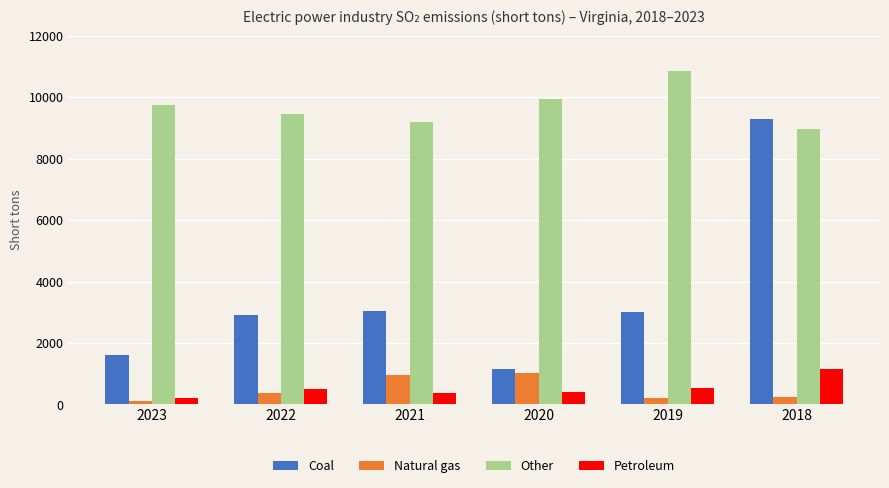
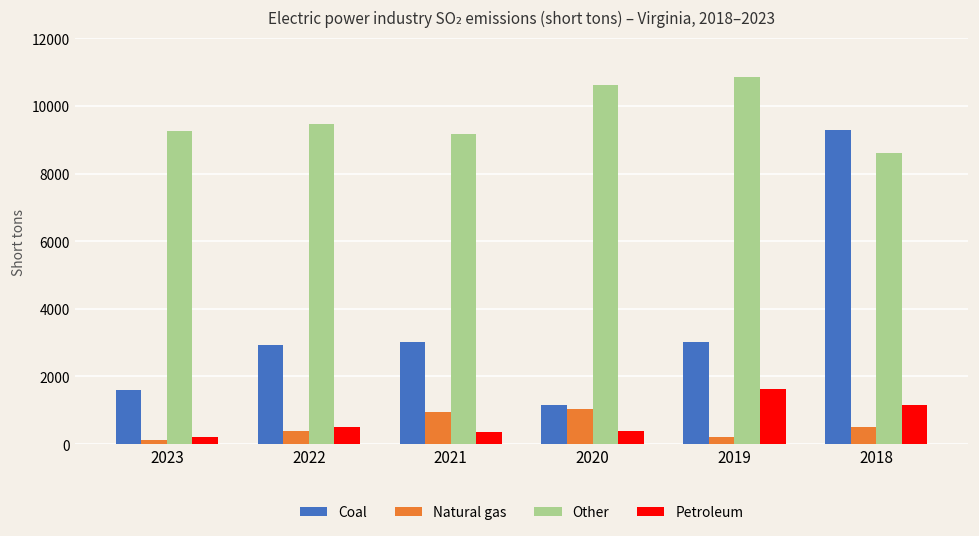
Other, 2023: 9700 -> 9300
Other, 2020: 9900 -> 10600
Petroleum, 2019: 500 -> 1600
Natural gas, 2018: 200 -> 500
Other, 2018: 9000 -> 8600
